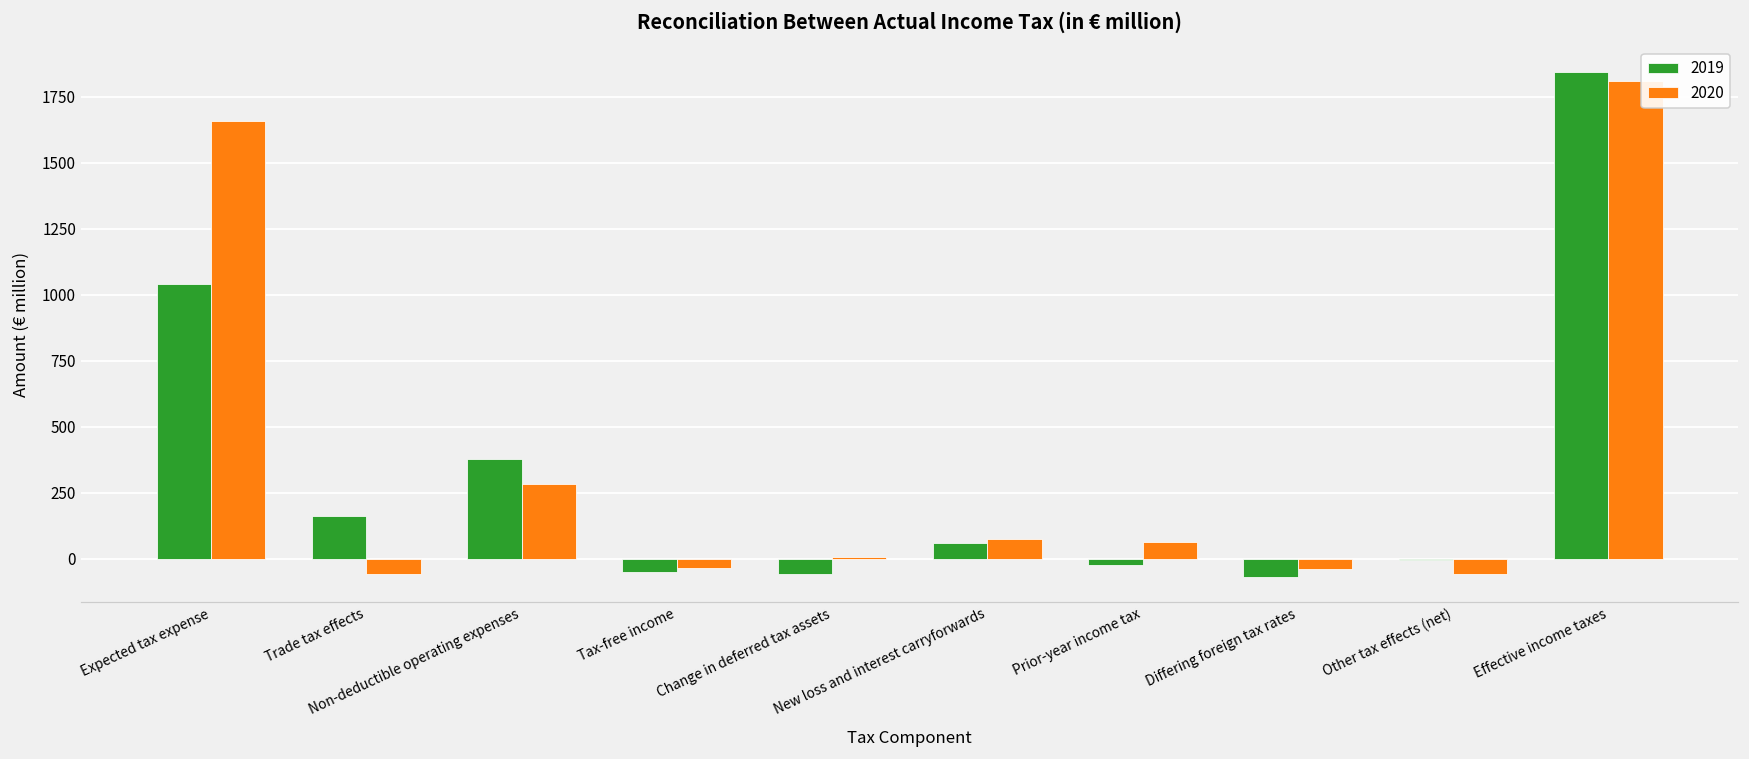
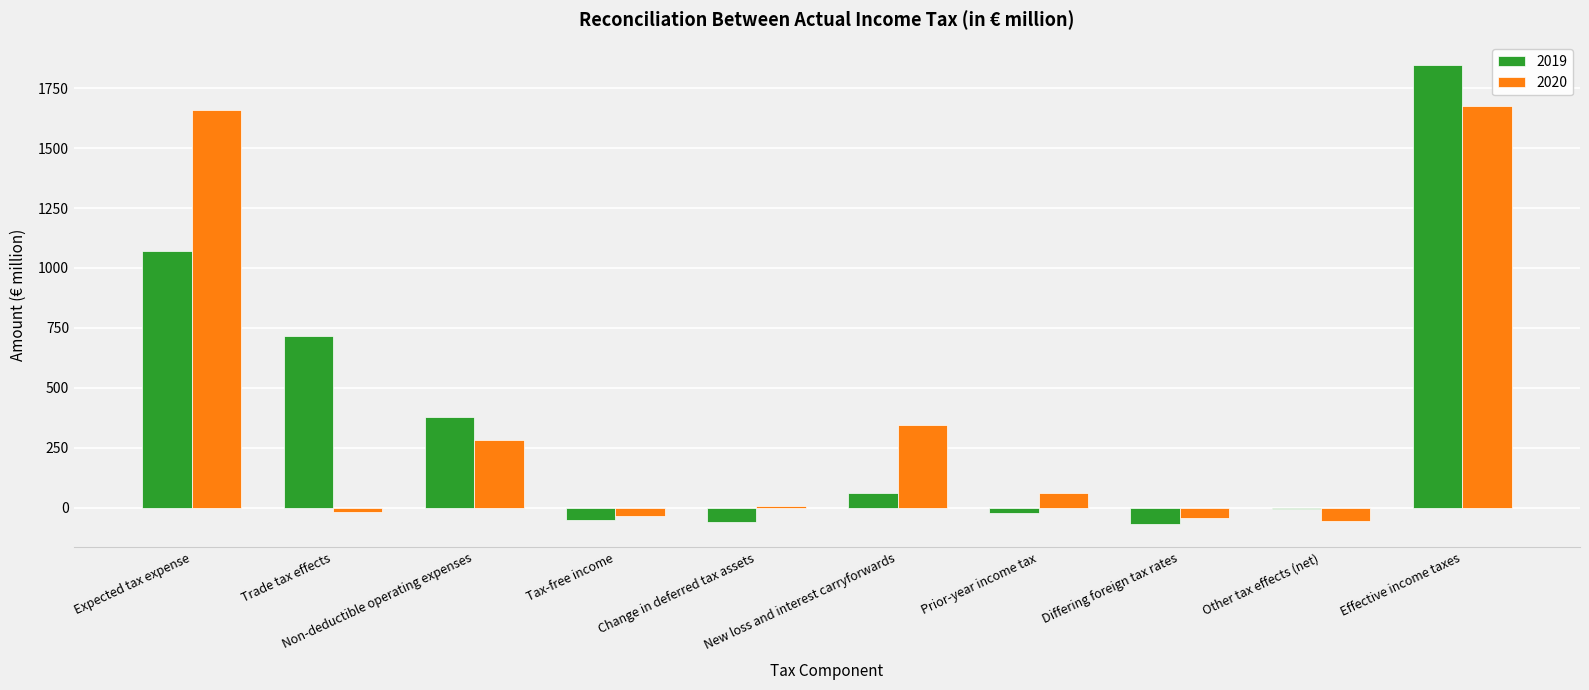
2019, Expected tax expense: 1040 -> 1070
2019, Trade tax effects: 160 -> 720
2020, Trade tax effects: -60 -> -20
2020, New loss and interest carryforwards: 70 -> 340
2020, Effective income taxes: 1810 -> 1670
